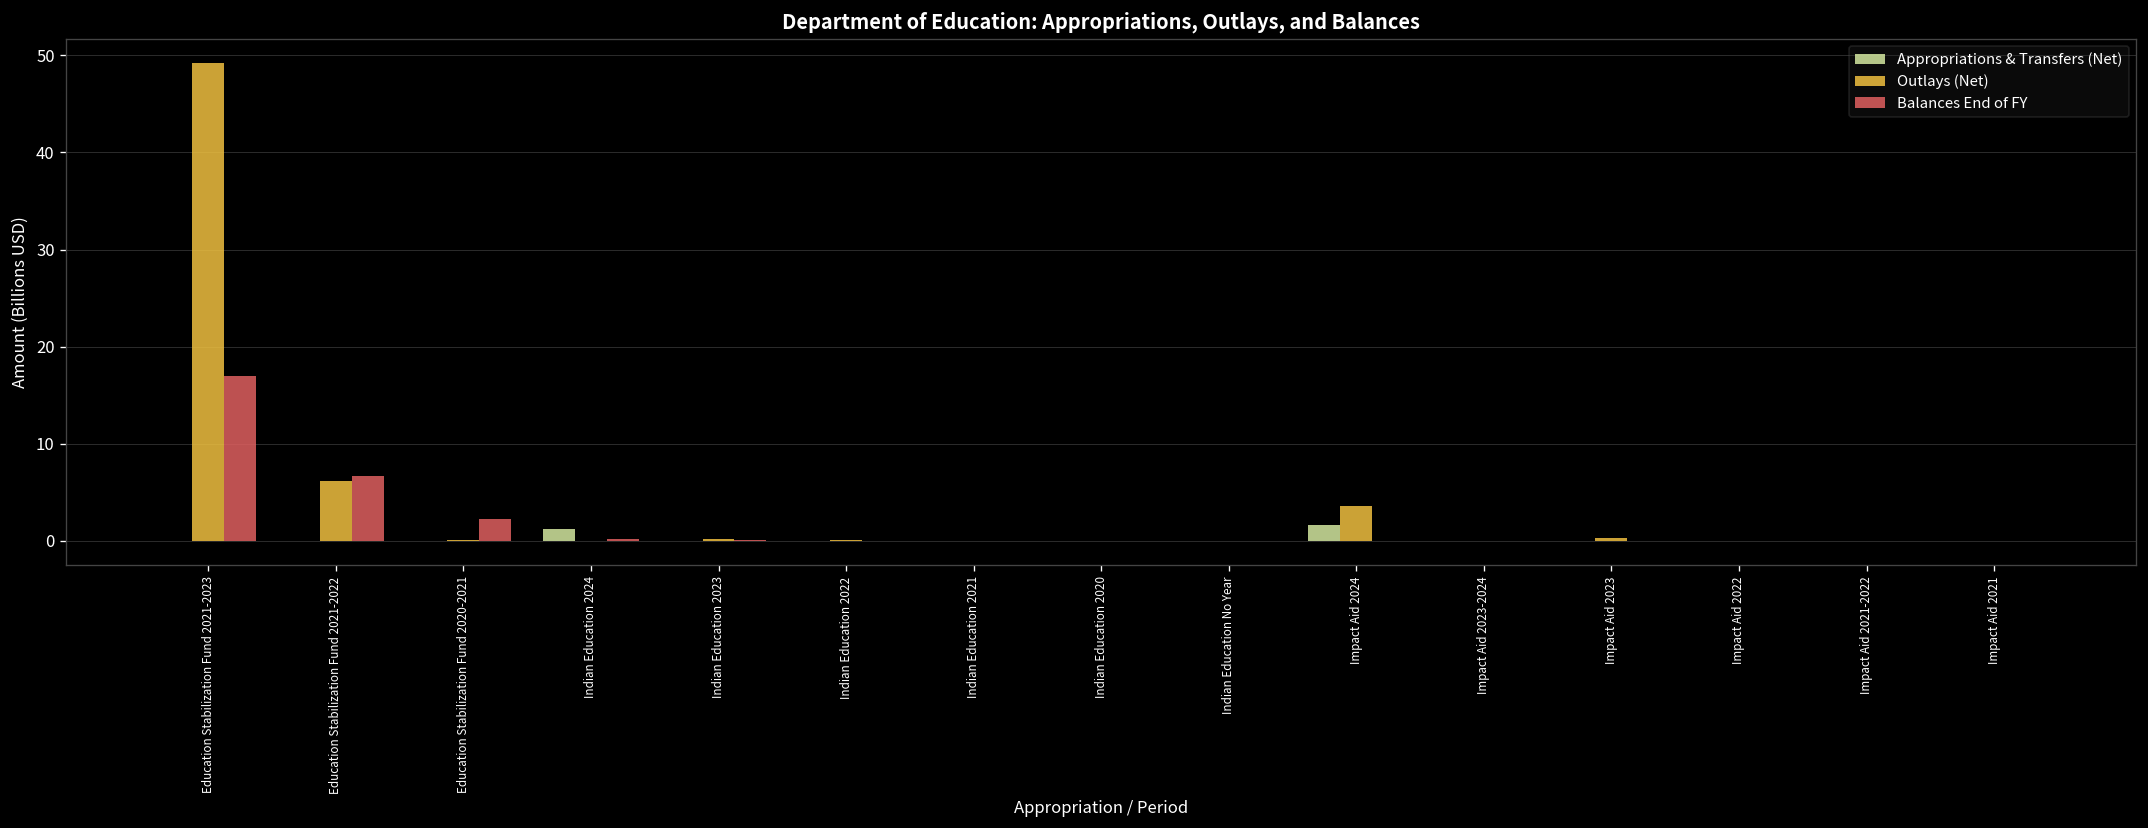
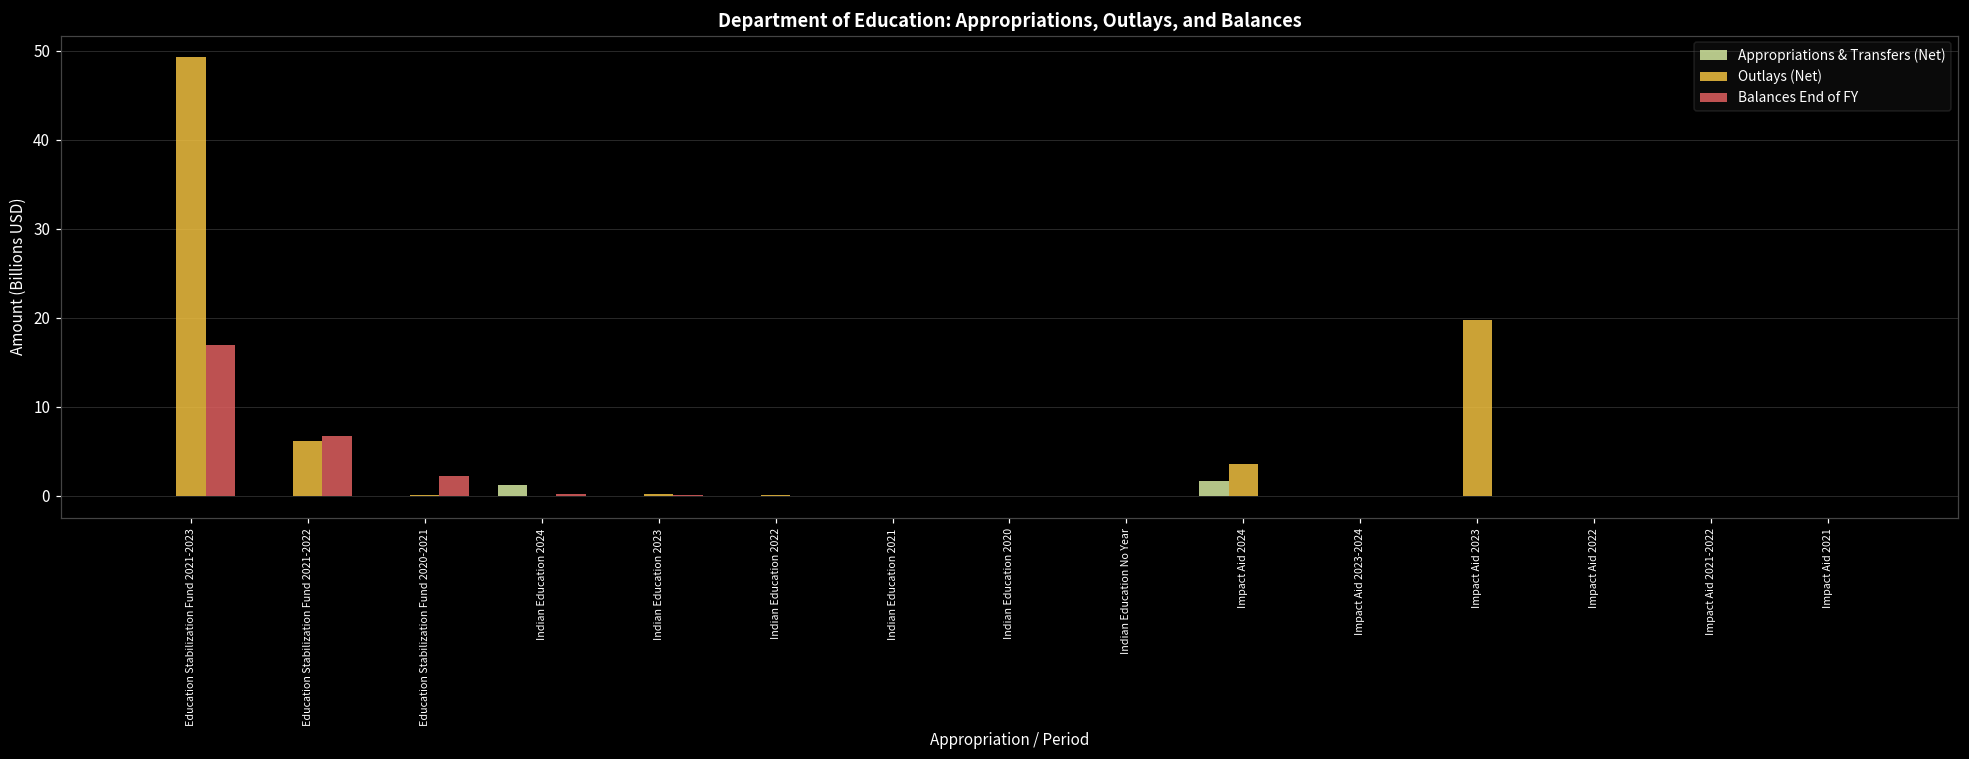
Outlays (Net), Impact Aid 2023: 0 -> 20
